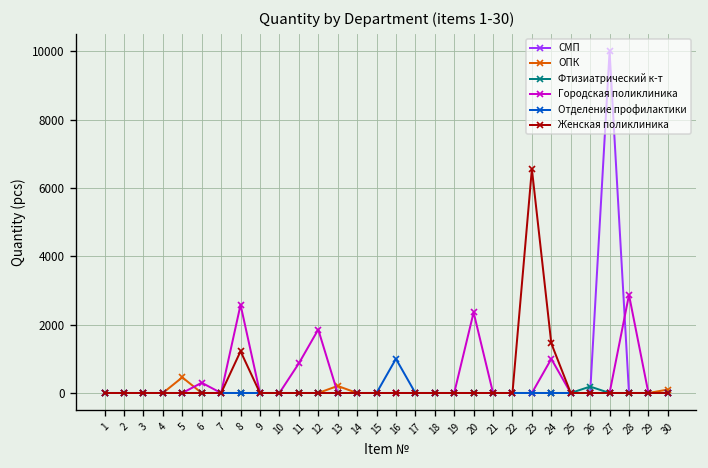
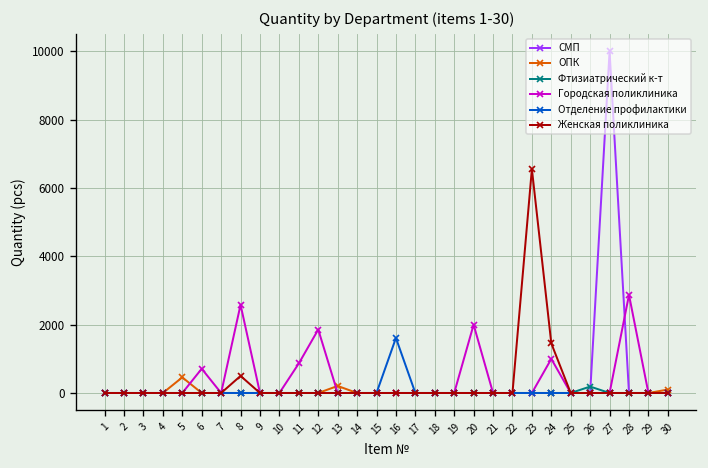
Городская поликлиника, 6: 300 -> 700
Женская поликлиника, 8: 1200 -> 500
Отделение профилактики, 16: 1000 -> 1600
Городская поликлиника, 20: 2400 -> 2000
